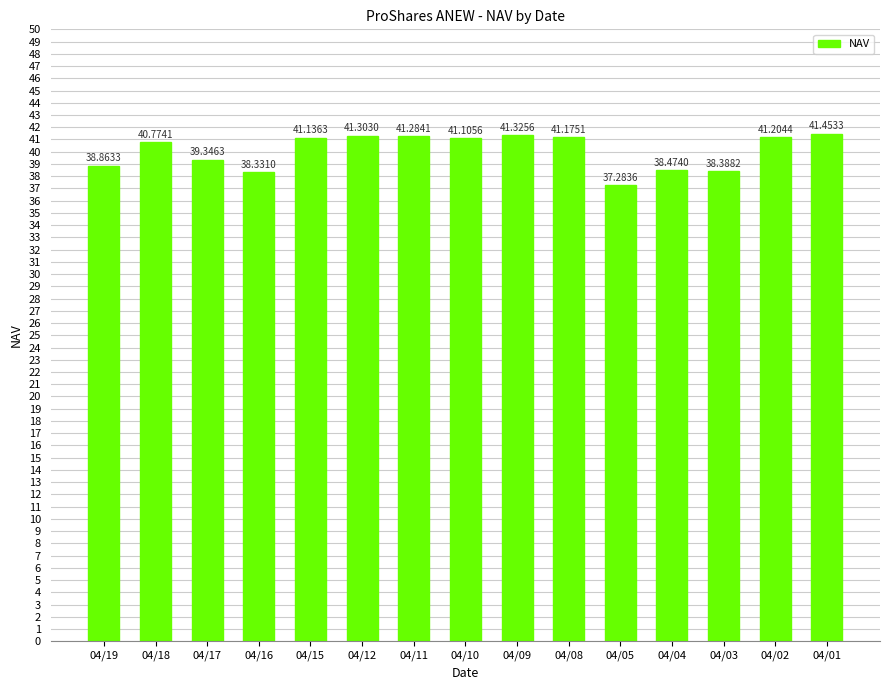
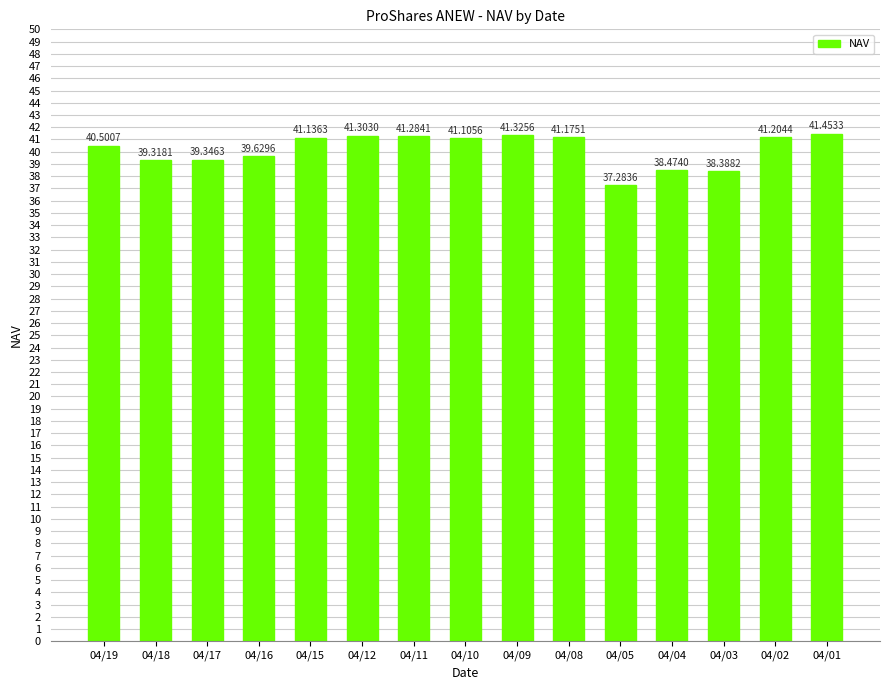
04/19: 38.8633 -> 40.5007
04/18: 40.7741 -> 39.3181
04/16: 38.3310 -> 39.6296
